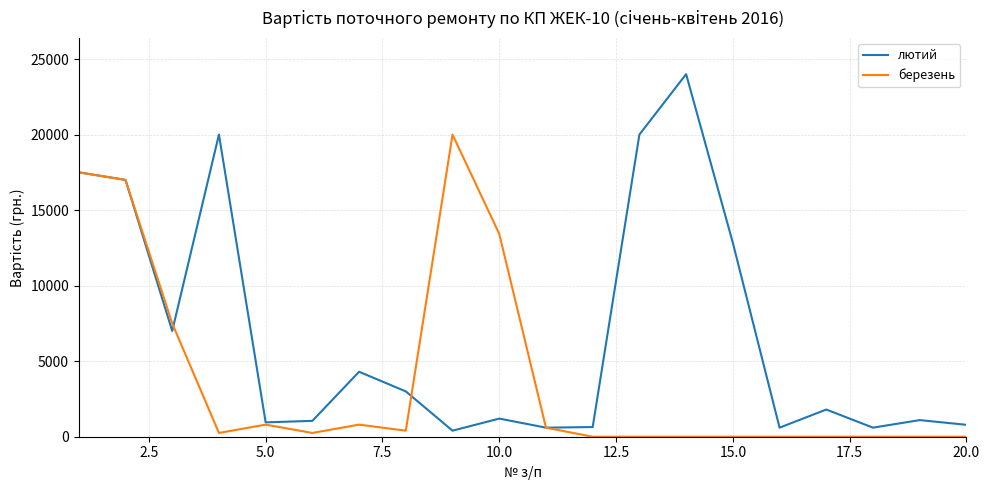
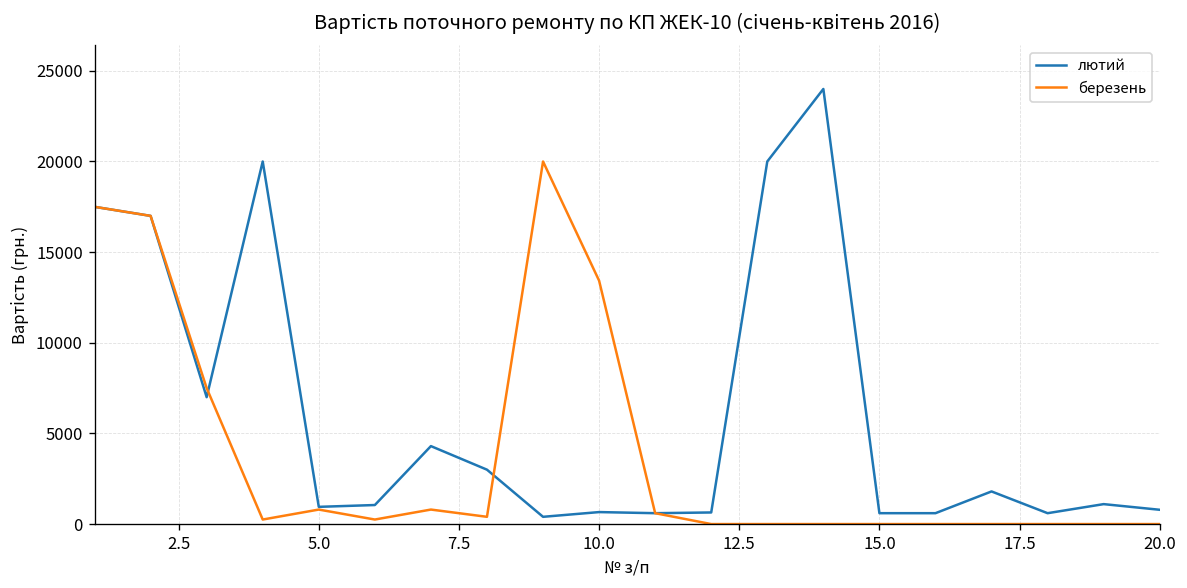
лютий, 10.0: 1200 -> 700
лютий, 15.0: 12800 -> 600
